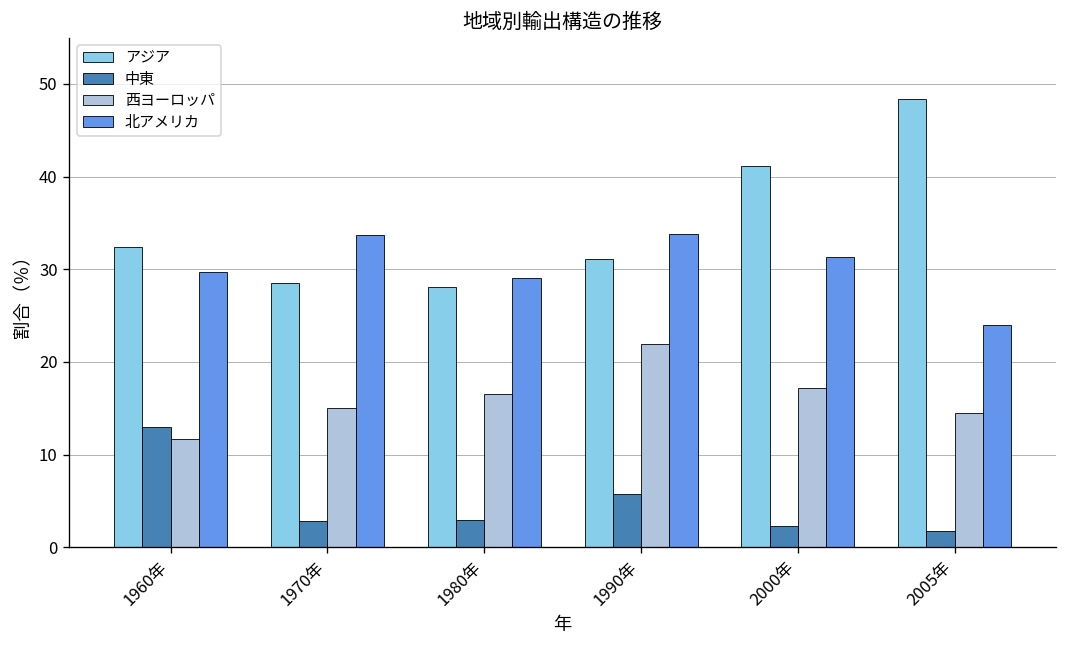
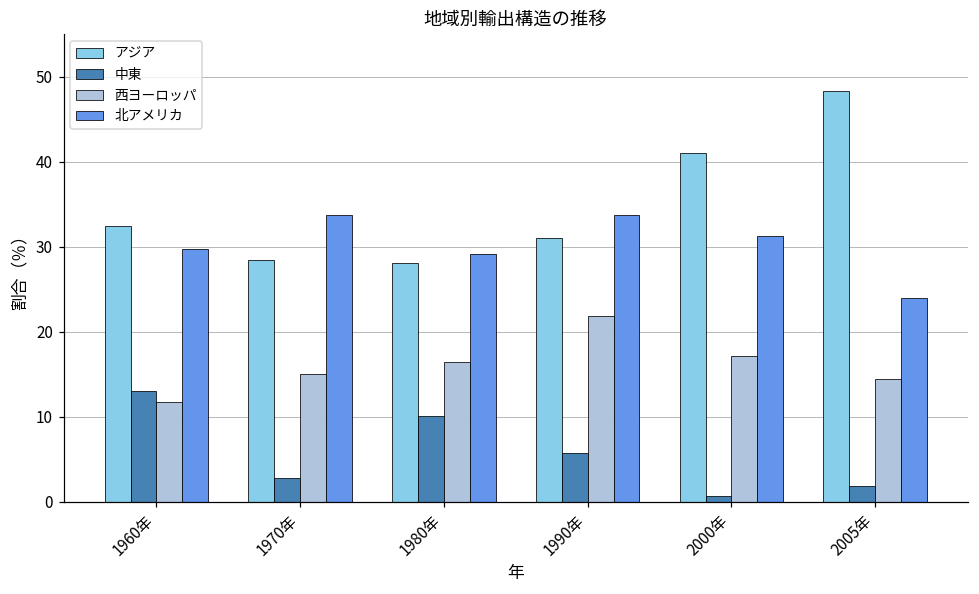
中東, 1980年: 3 -> 10
中東, 2000年: 2 -> 1
